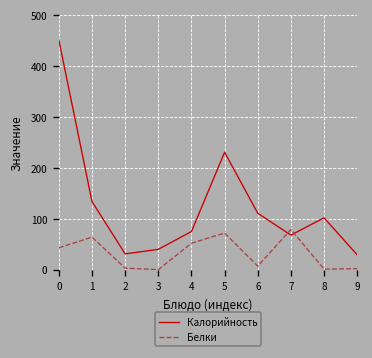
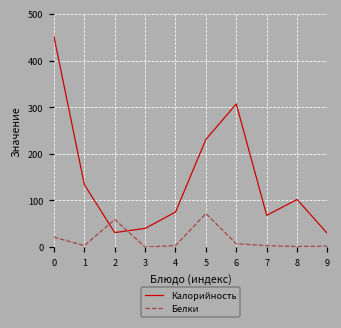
Белки, 0: 40 -> 20
Белки, 1: 60 -> 0
Белки, 2: 0 -> 60
Белки, 4: 50 -> 0
Калорийность, 6: 110 -> 310
Белки, 7: 80 -> 0
